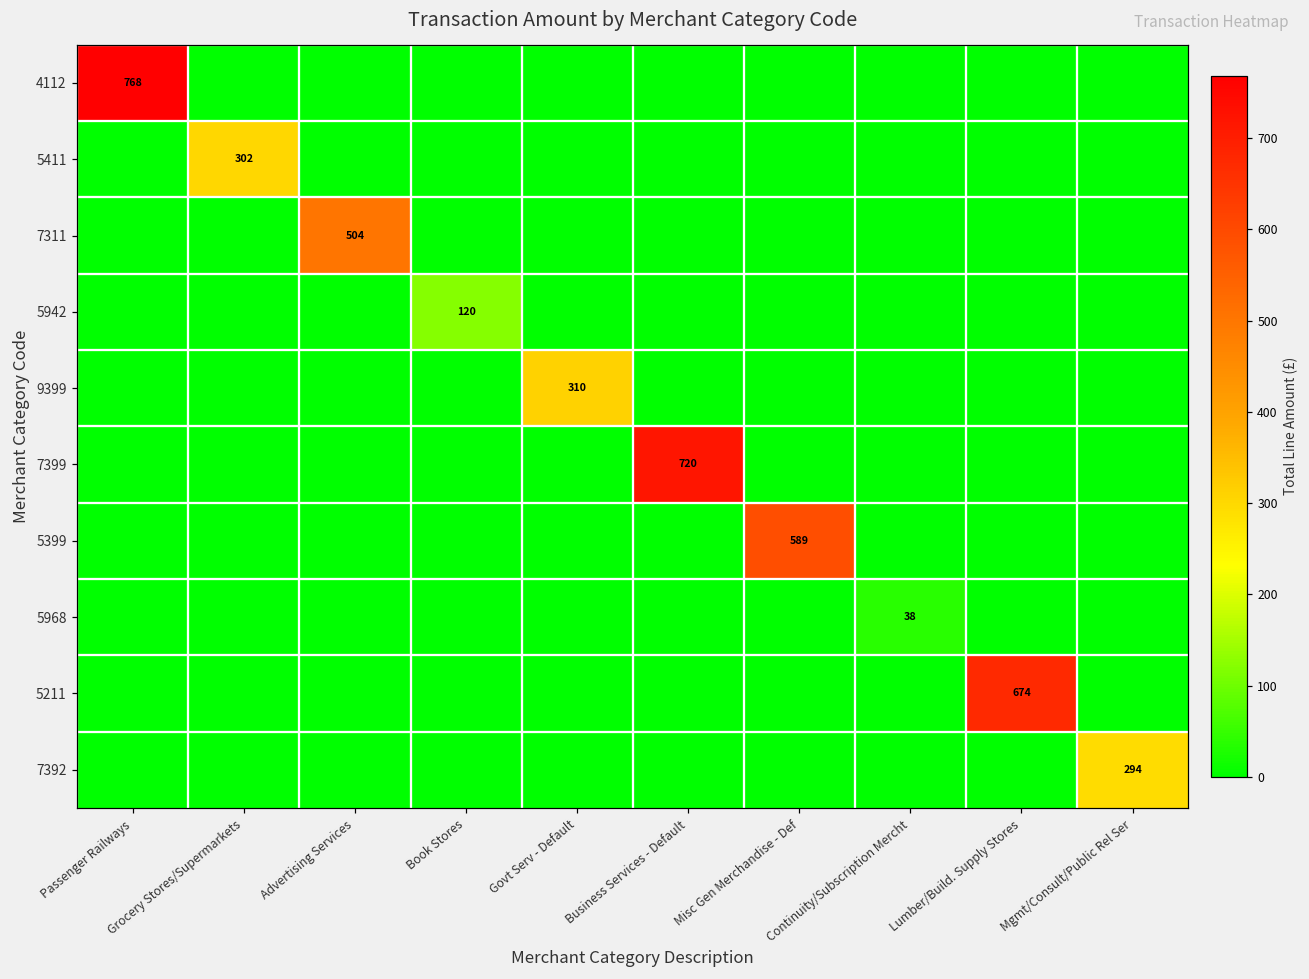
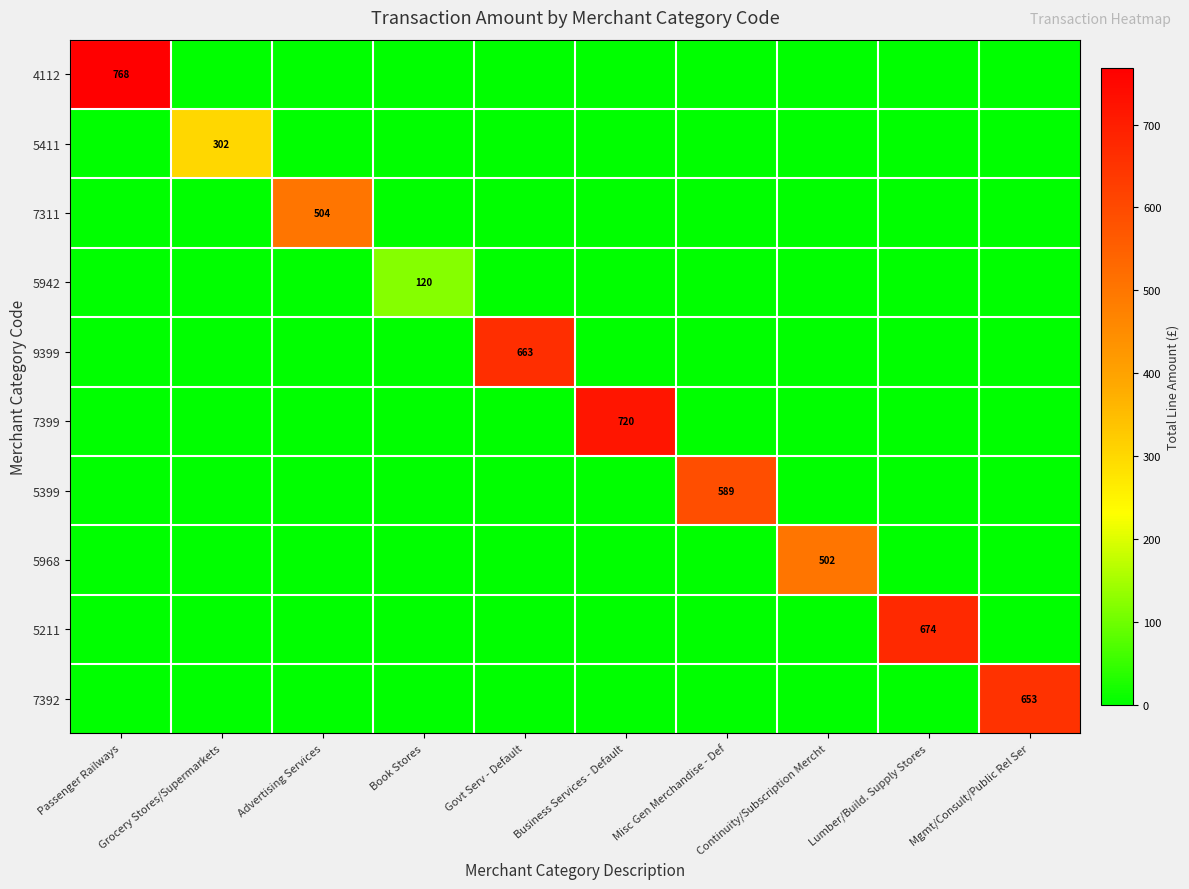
9399, Govt Serv - Default: 310 -> 663
5968, Continuity/Subscription Mercht: 38 -> 502
7392, Mgmt/Consult/Public Rel Ser: 294 -> 653
